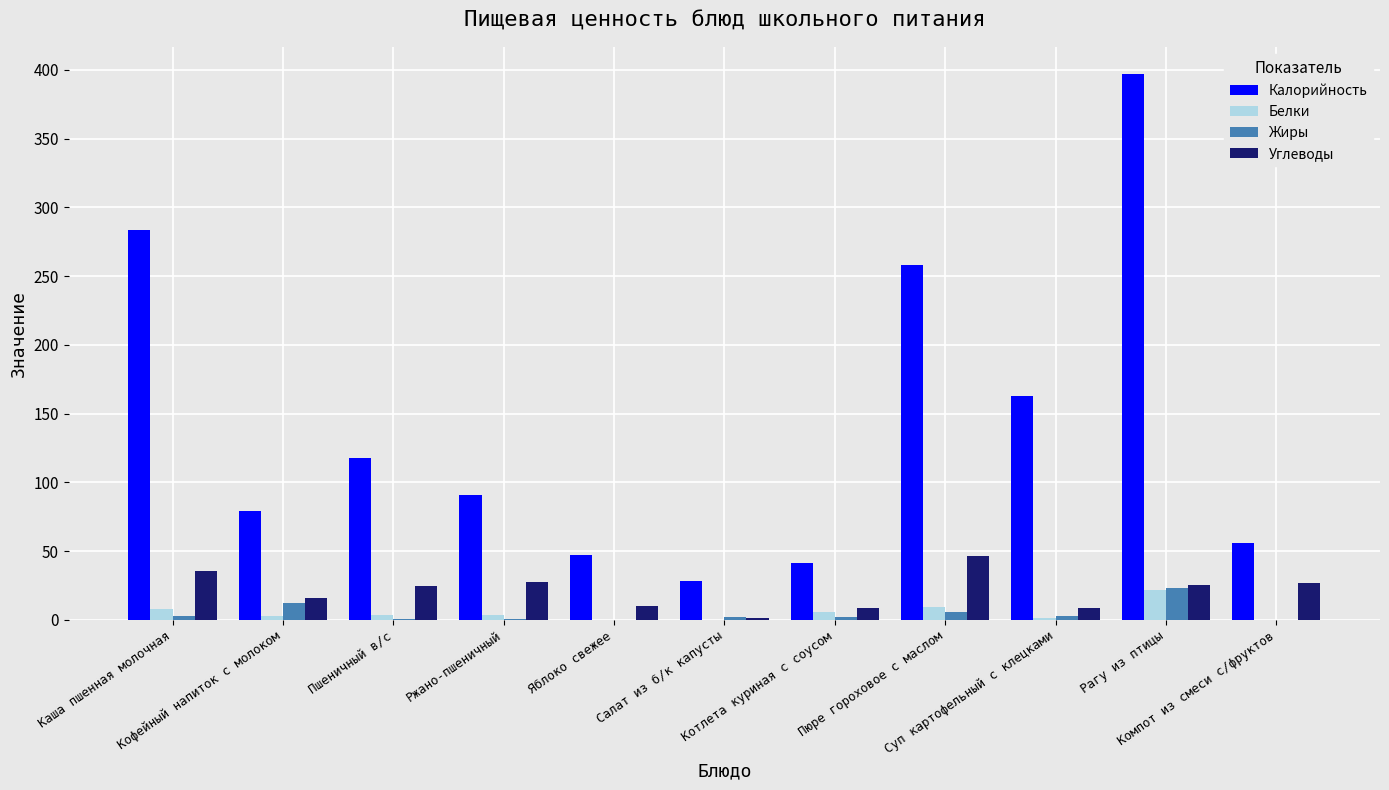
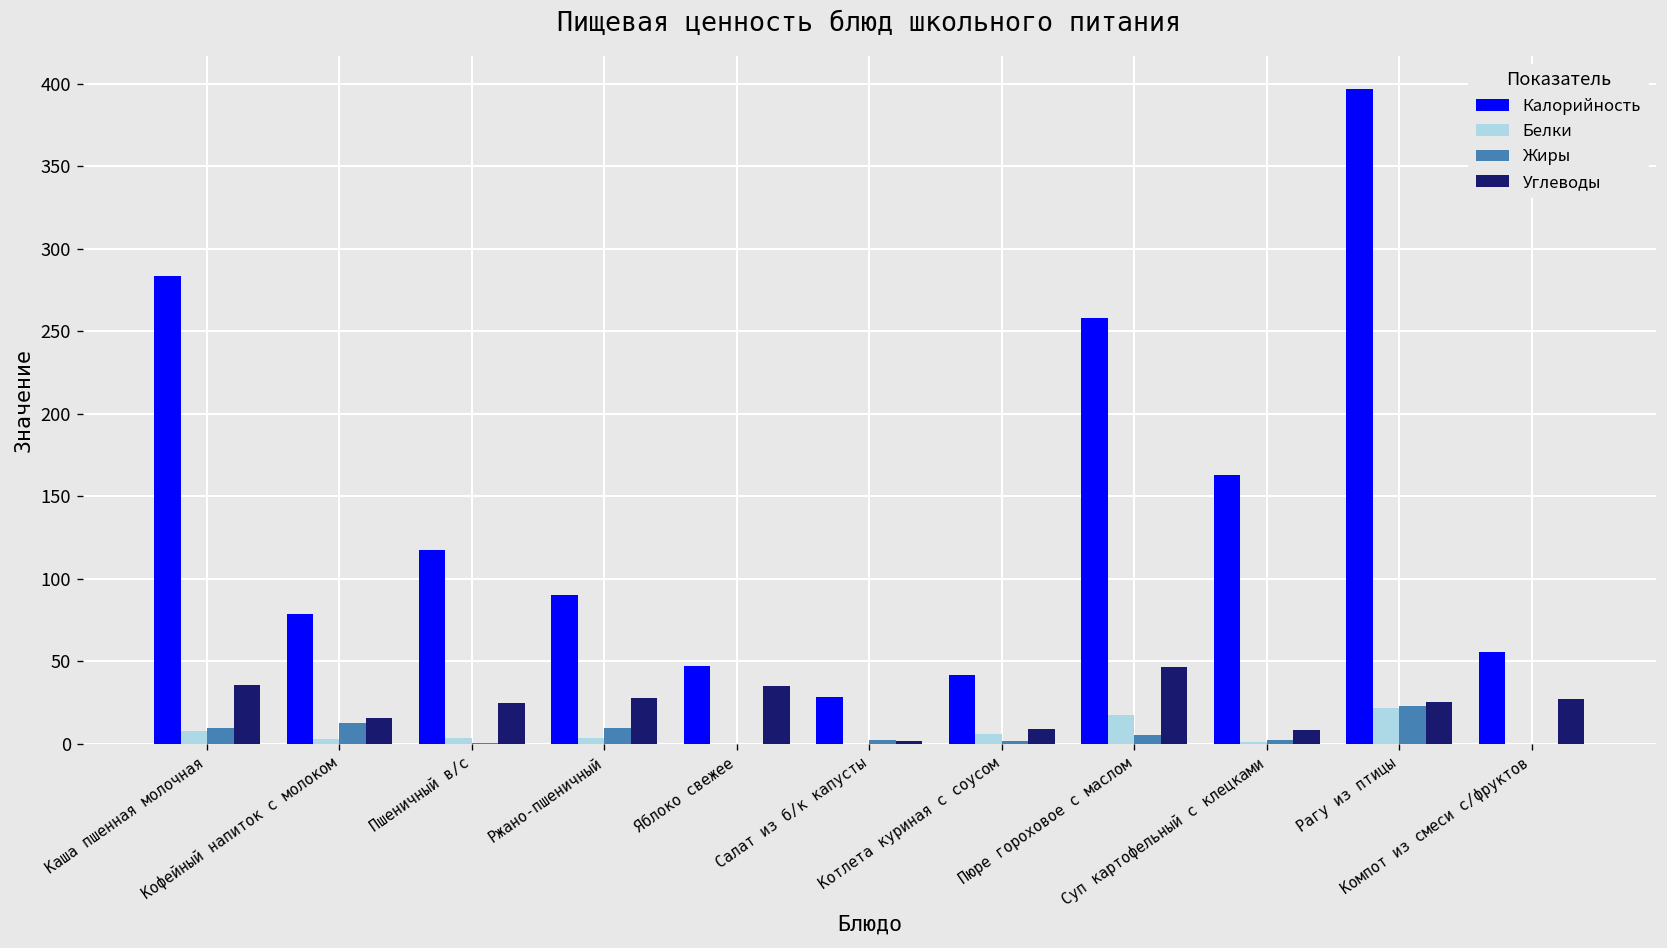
Жиры, Каша пшенная молочная: 3 -> 10
Жиры, Ржано-пшеничный: 1 -> 9
Углеводы, Яблоко свежее: 10 -> 35
Белки, Пюре гороховое с маслом: 10 -> 18
